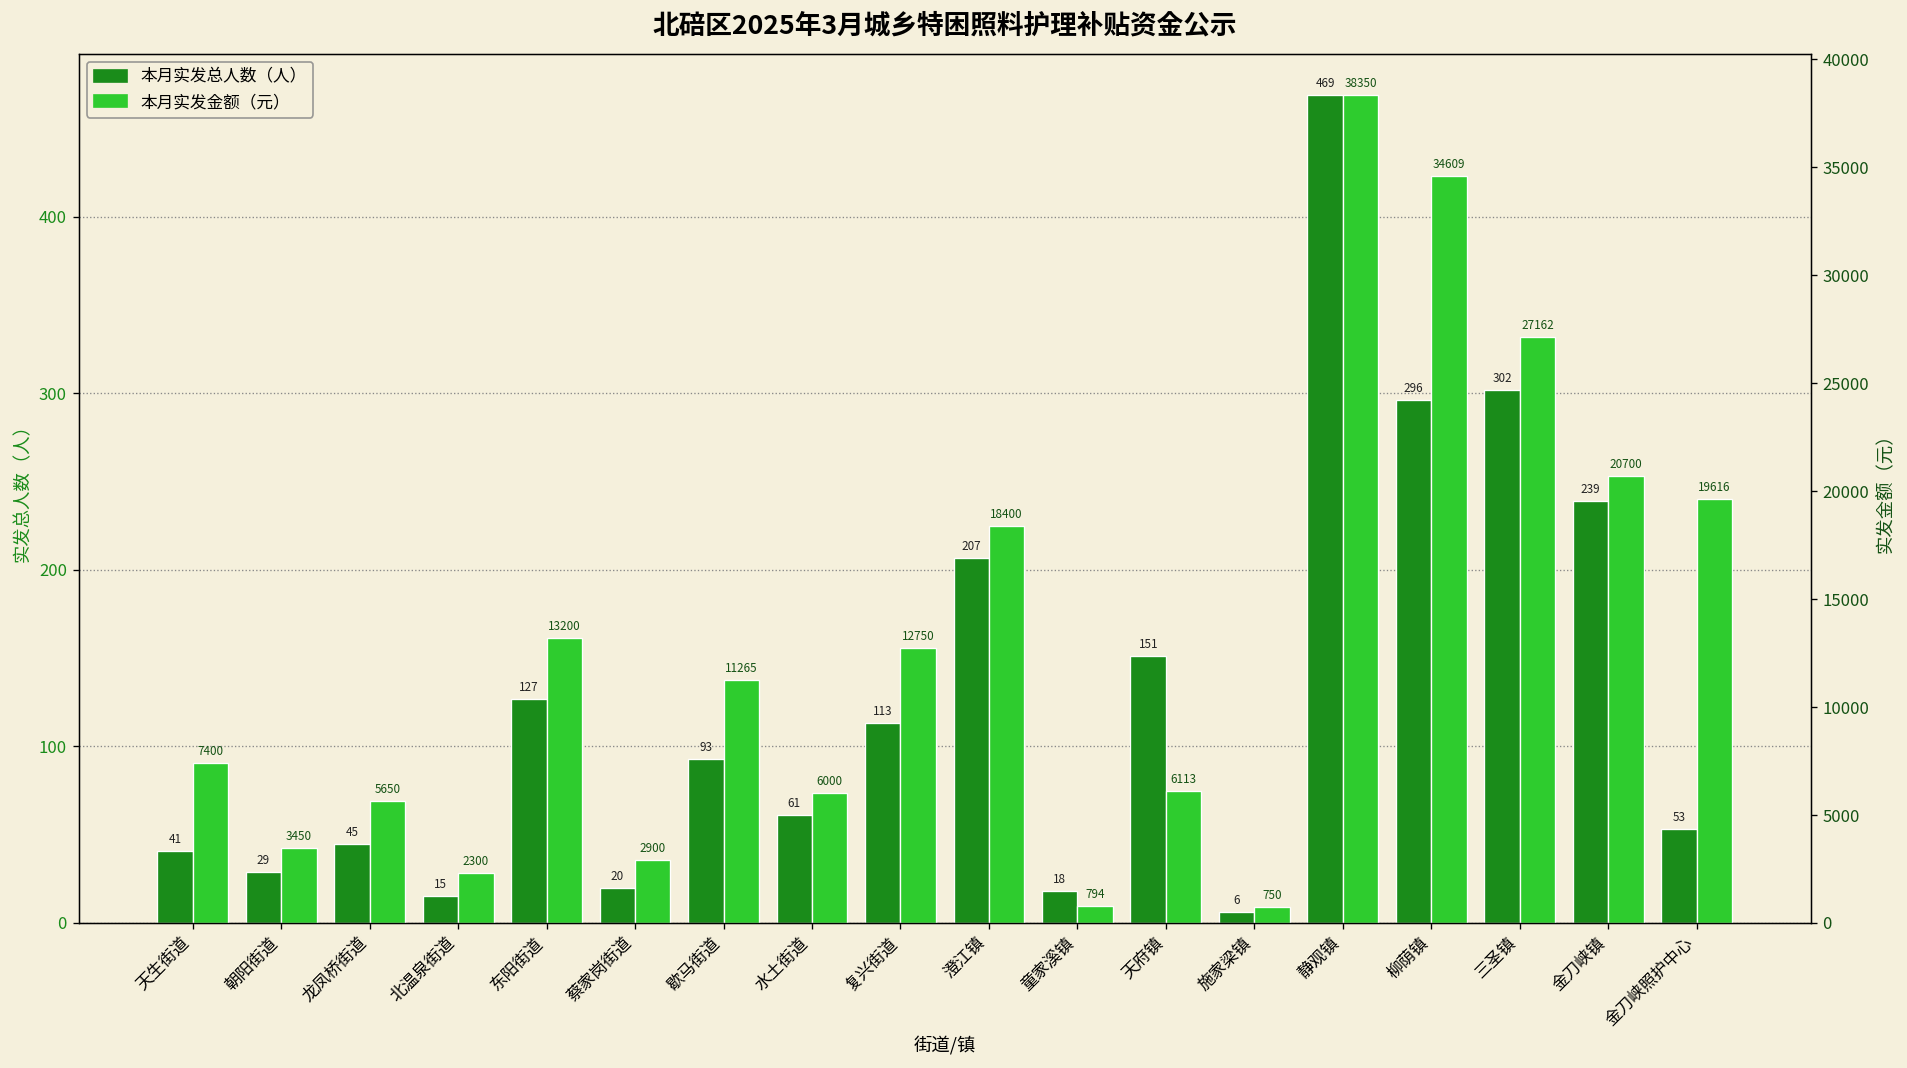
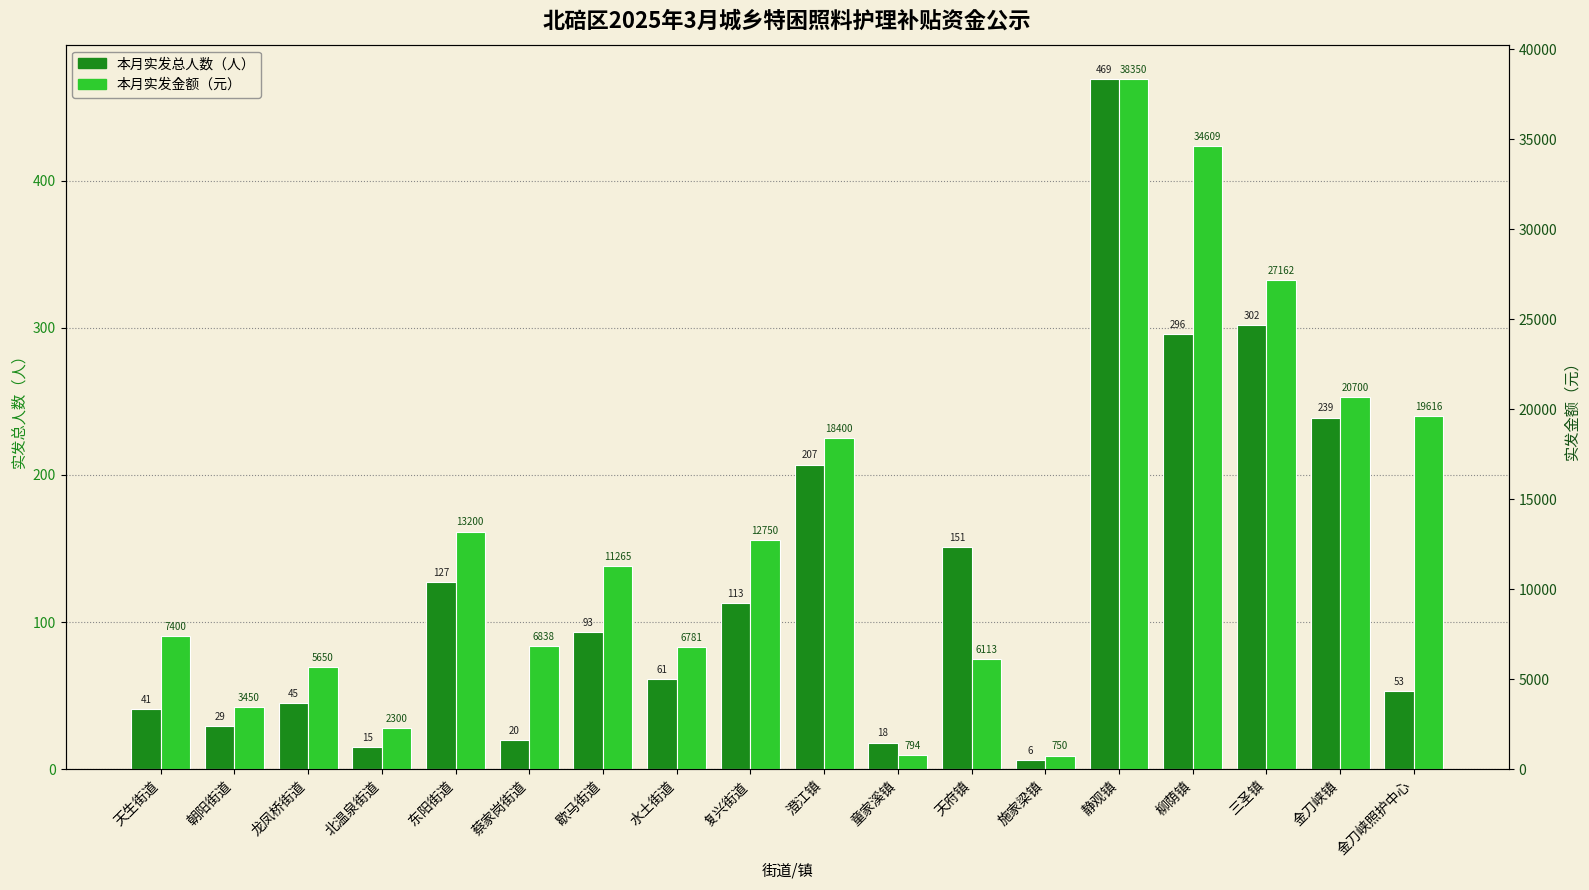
本月实发金额（元）, 蔡家岗街道: 2900 -> 6838
本月实发金额（元）, 水土街道: 6000 -> 6781
